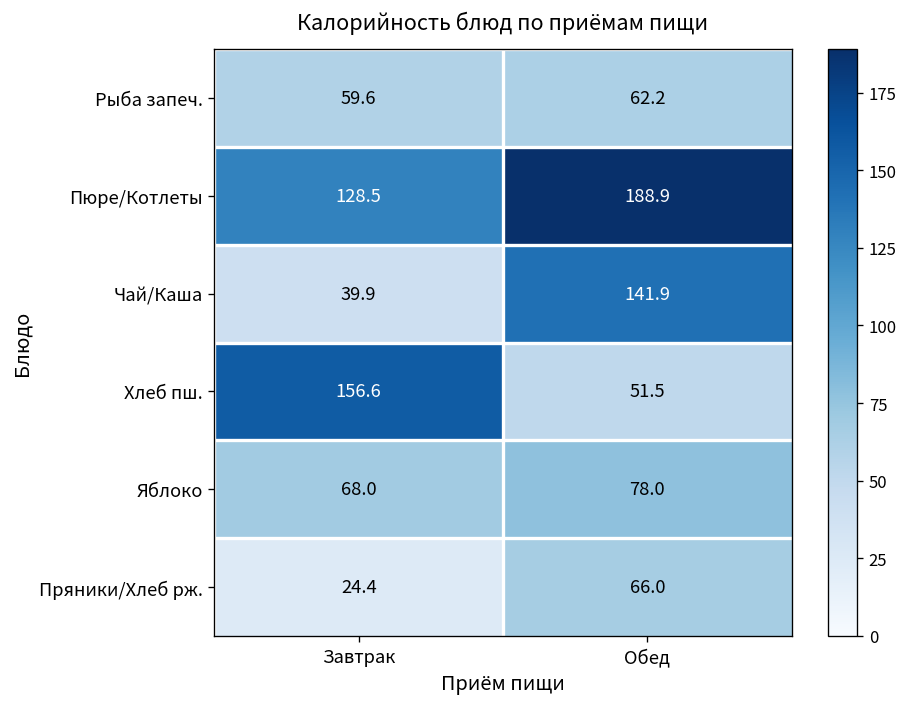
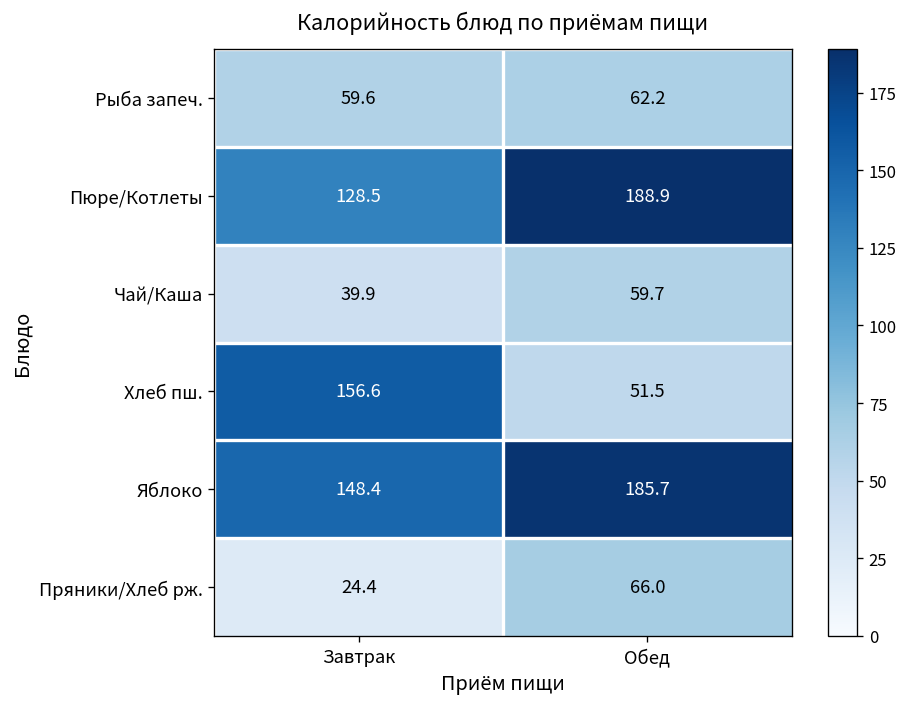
Чай/Каша, Обед: 141.9 -> 59.7
Яблоко, Завтрак: 68.0 -> 148.4
Яблоко, Обед: 78.0 -> 185.7
